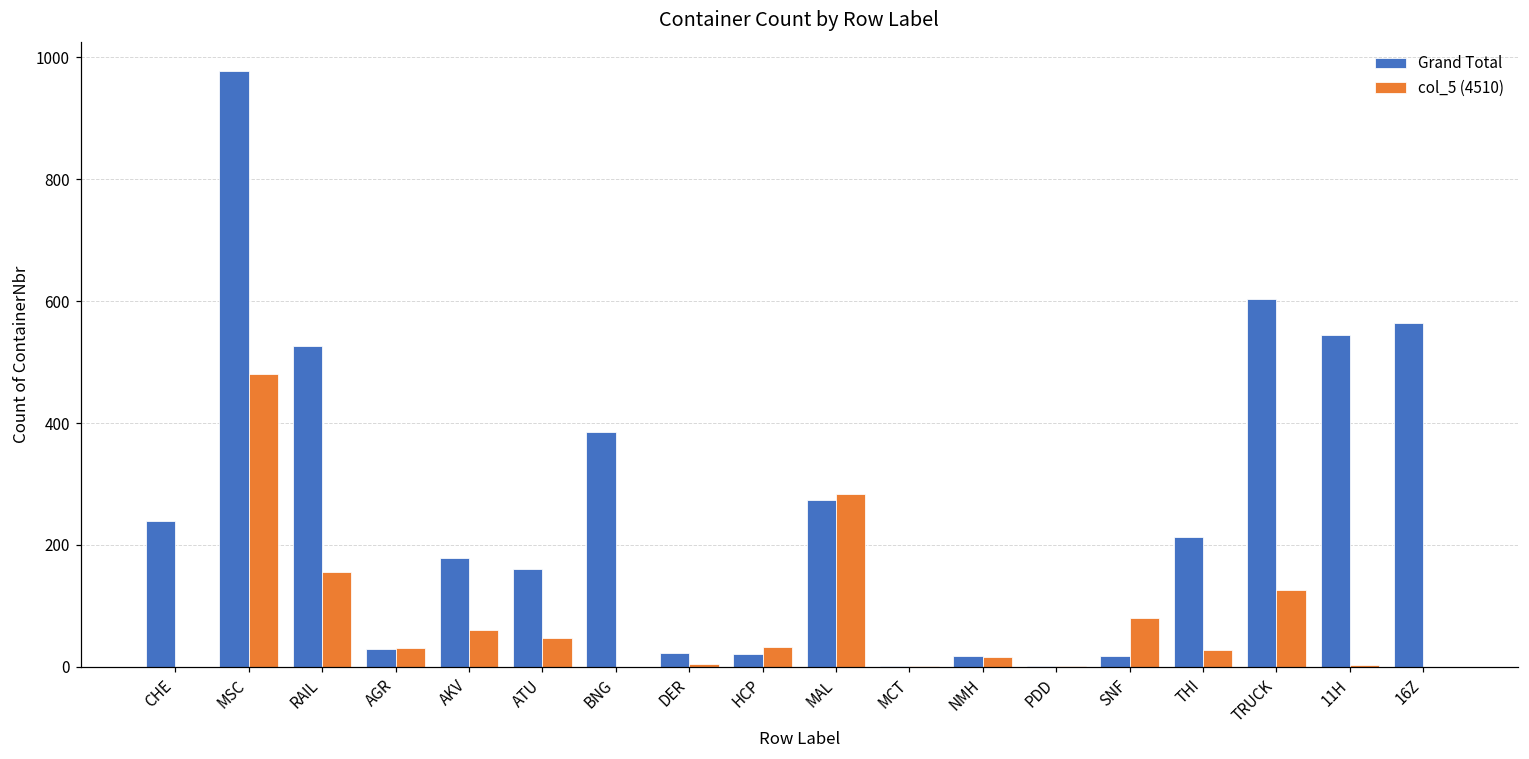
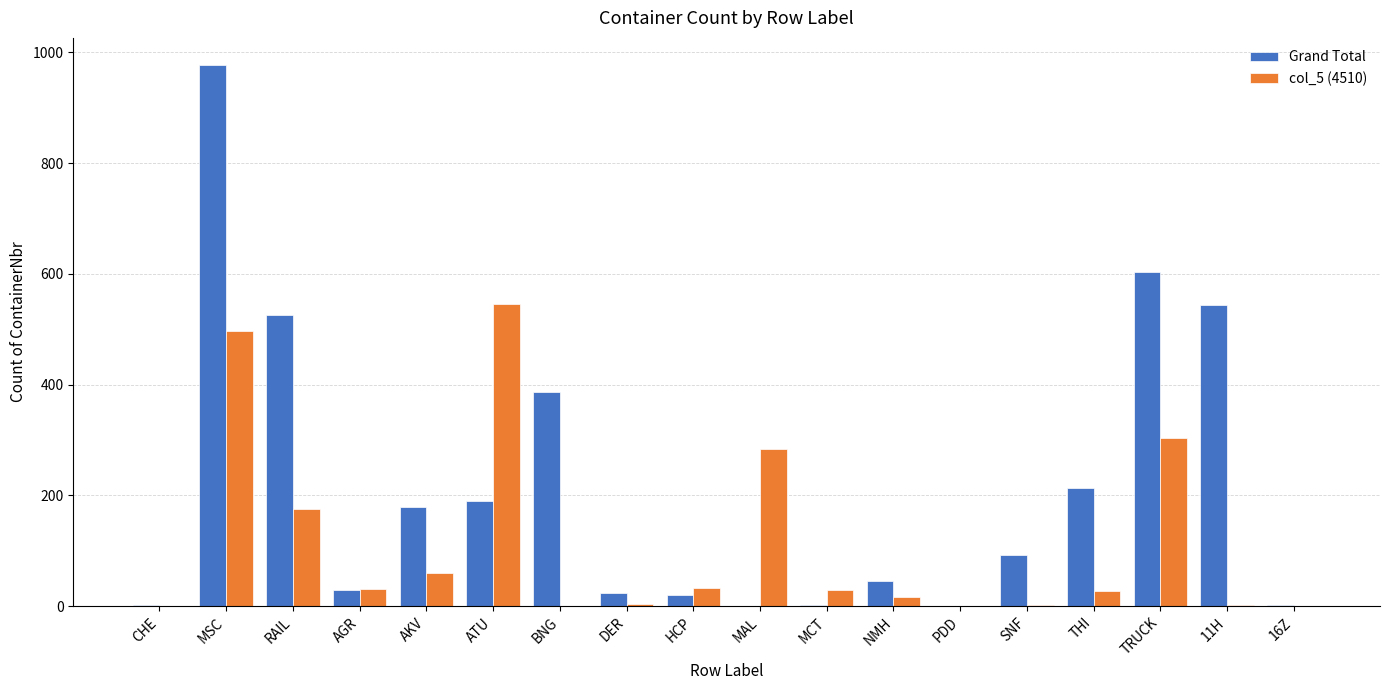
Grand Total, CHE: 240 -> 0
col_5 (4510), MSC: 480 -> 500
col_5 (4510), RAIL: 160 -> 180
Grand Total, ATU: 160 -> 190
col_5 (4510), ATU: 50 -> 550
Grand Total, MAL: 270 -> 0
col_5 (4510), MCT: 0 -> 30
Grand Total, NMH: 20 -> 50
Grand Total, SNF: 20 -> 90
col_5 (4510), SNF: 80 -> 0
col_5 (4510), TRUCK: 130 -> 300
Grand Total, 16Z: 570 -> 0
